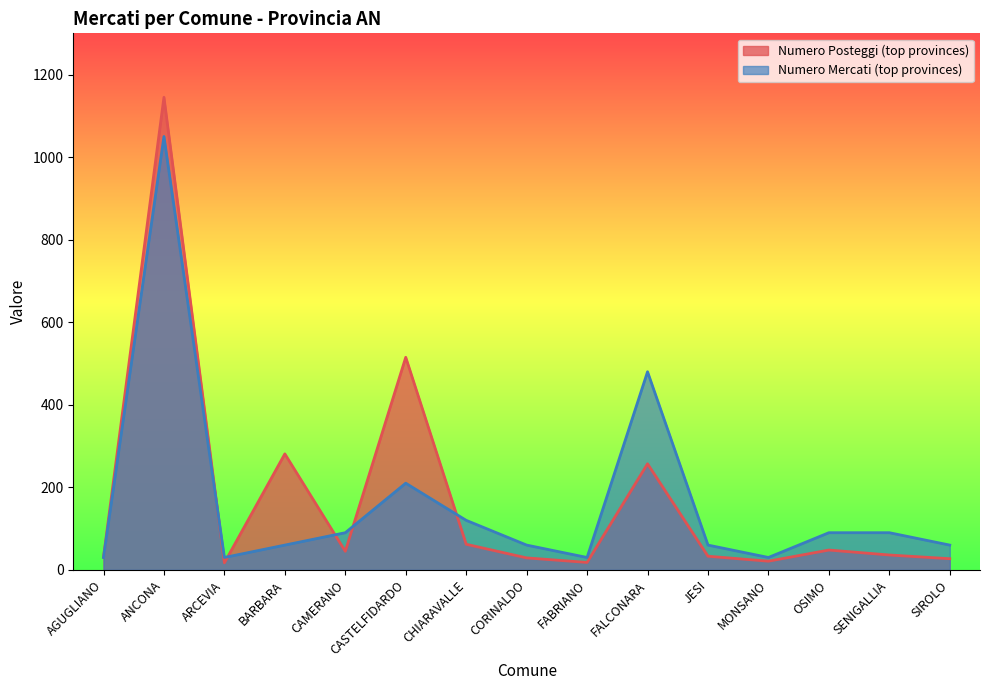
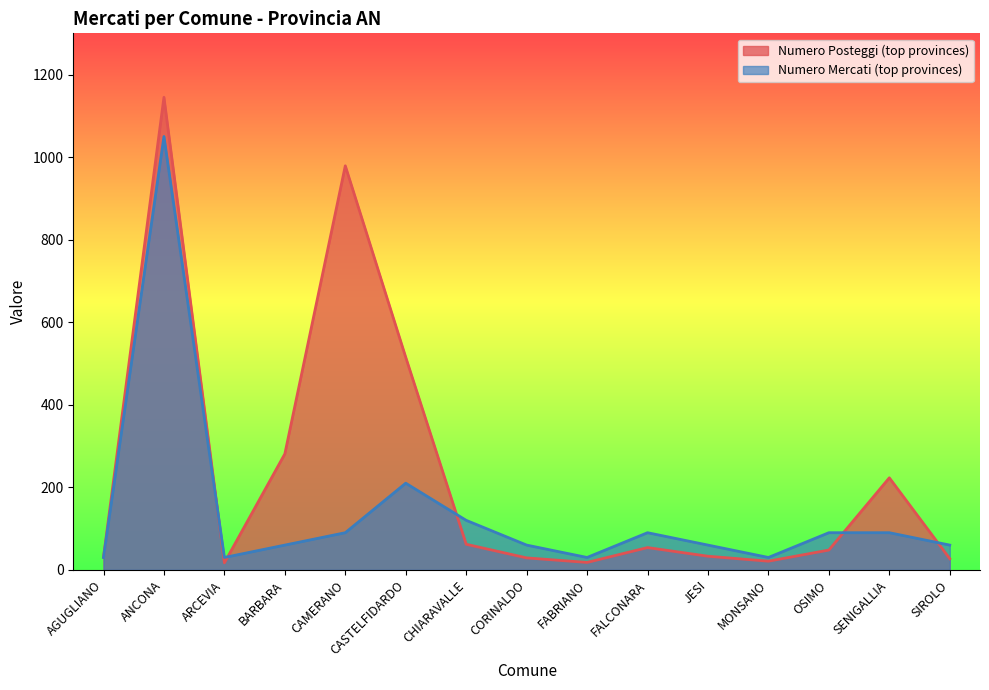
Numero Posteggi (top provinces), CAMERANO: 50 -> 980
Numero Posteggi (top provinces), FALCONARA: 260 -> 50
Numero Mercati (top provinces), FALCONARA: 480 -> 90
Numero Posteggi (top provinces), SENIGALLIA: 40 -> 220
